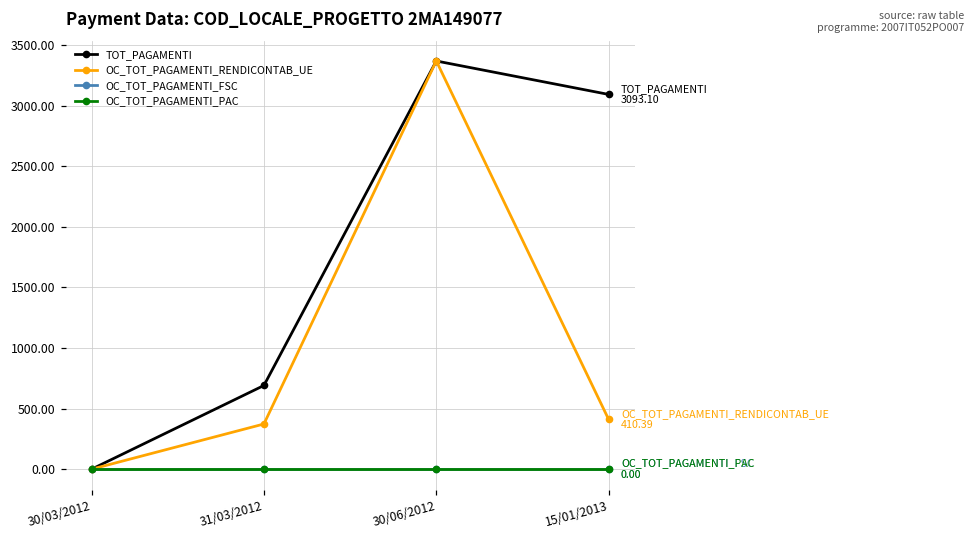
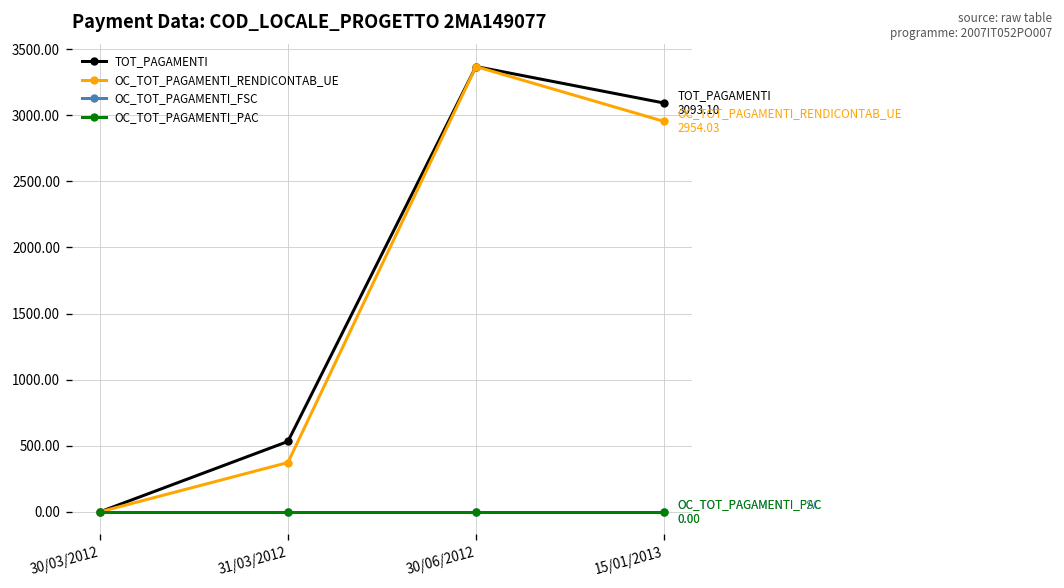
TOT_PAGAMENTI, 31/03/2012: 690 -> 530
OC_TOT_PAGAMENTI_RENDICONTAB_UE, 15/01/2013: 410.39 -> 2954.03
